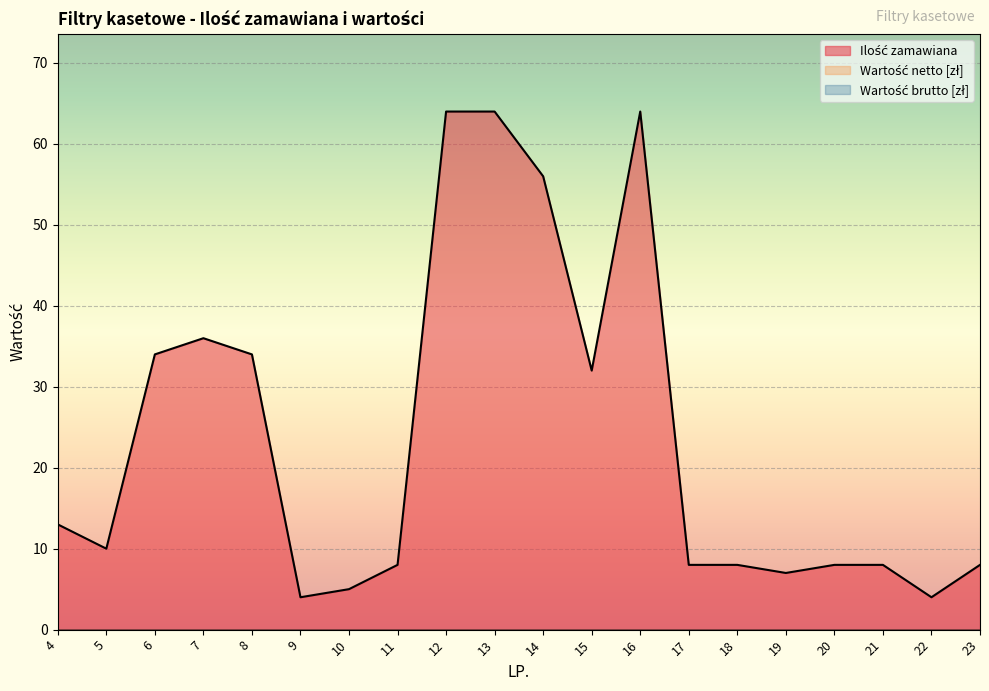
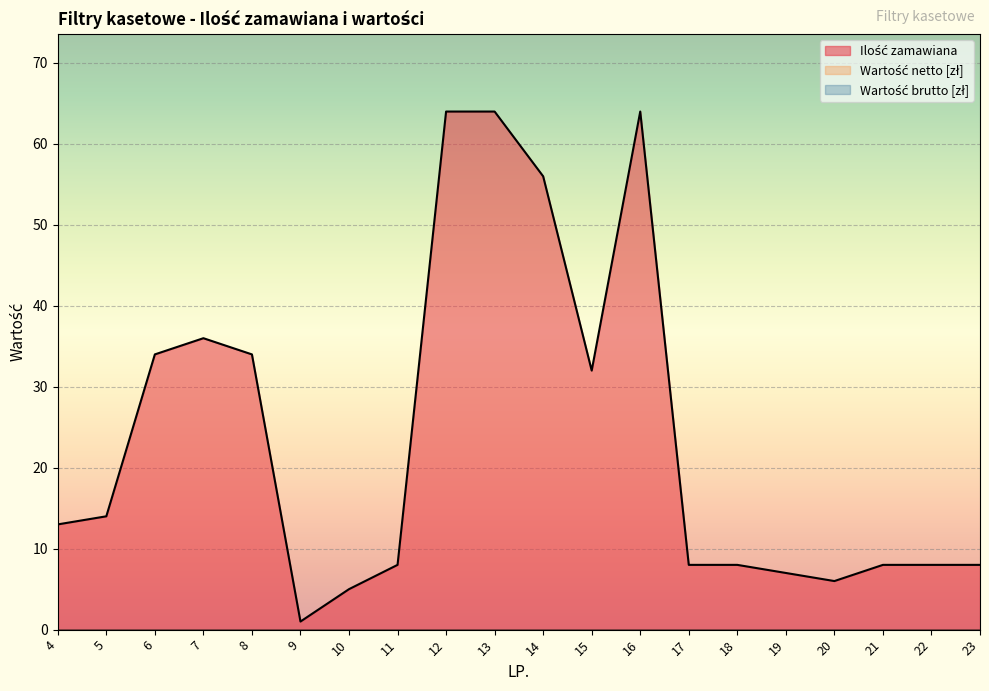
Ilość zamawiana, 5: 10 -> 14
Ilość zamawiana, 9: 4 -> 1
Ilość zamawiana, 20: 8 -> 6
Ilość zamawiana, 22: 4 -> 8
